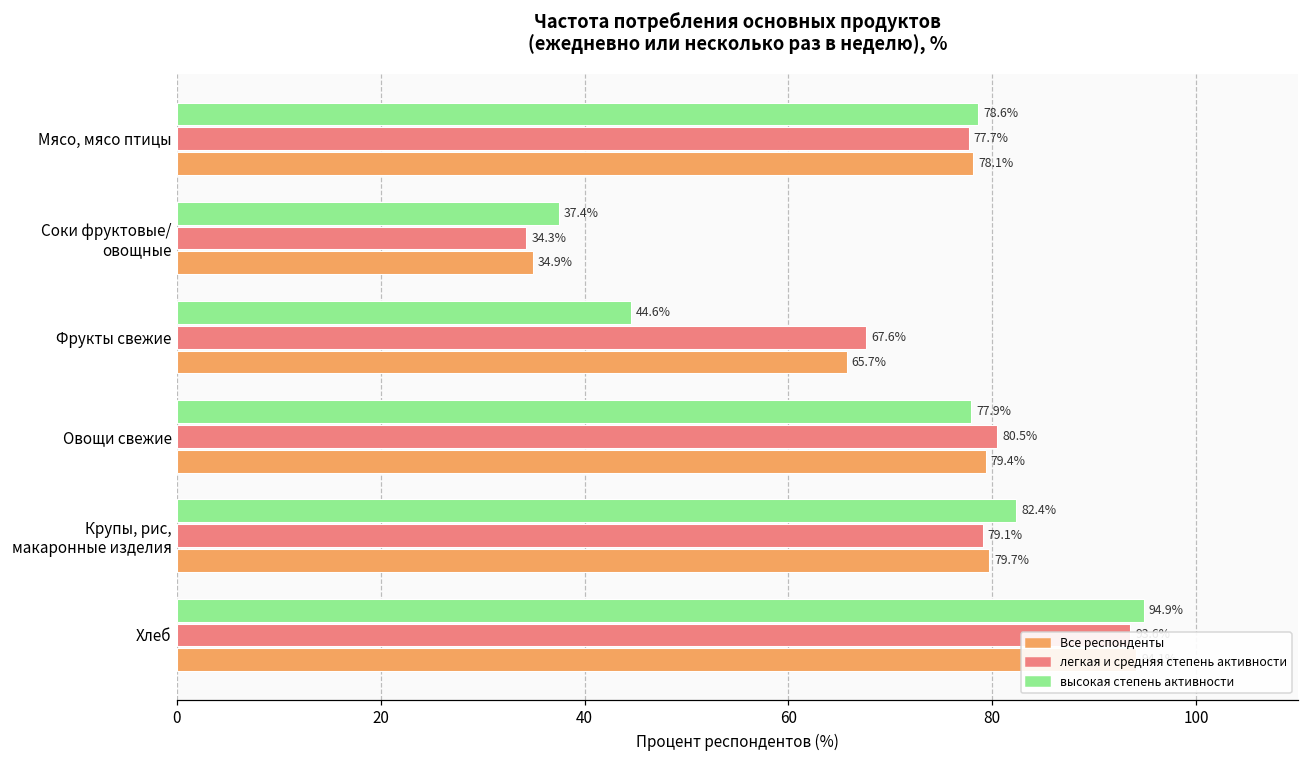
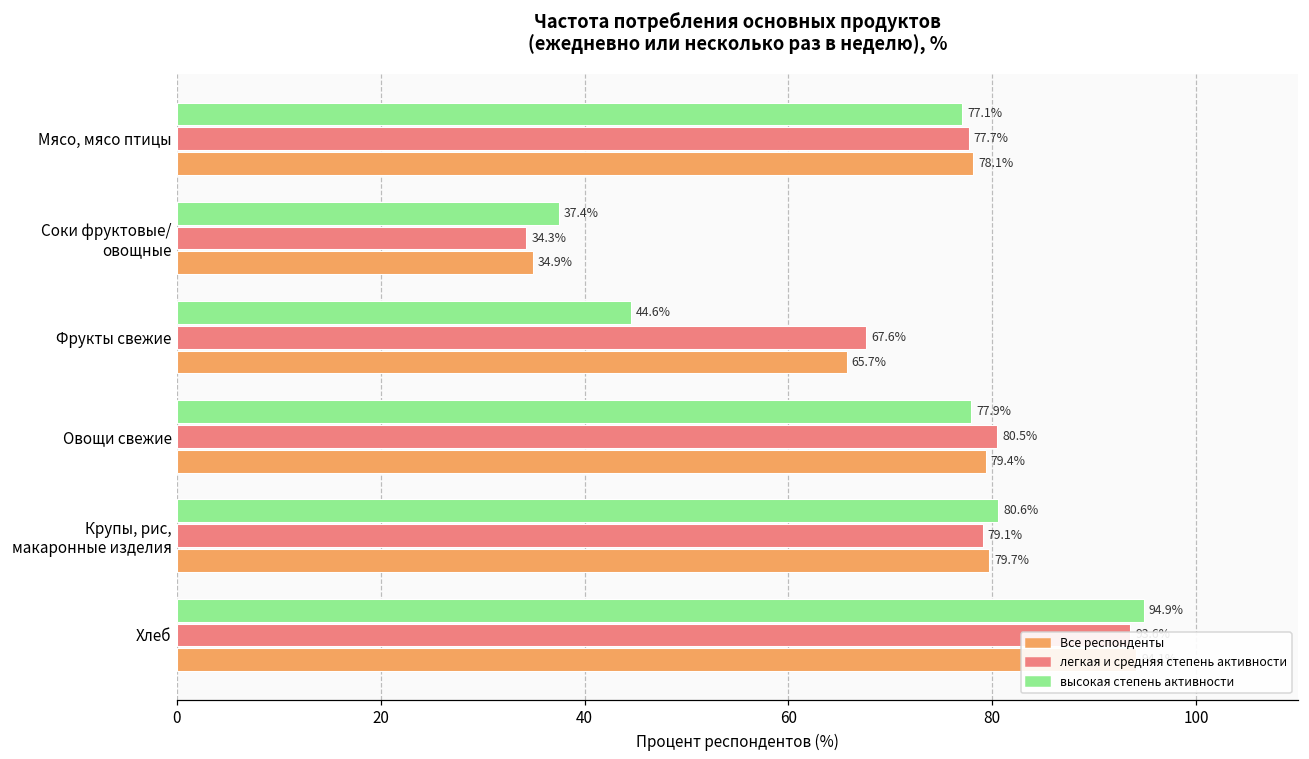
высокая степень активности, Мясо, мясо птицы: 78.6% -> 77.1%
высокая степень активности, Крупы, рис, макаронные изделия: 82.4% -> 80.6%
